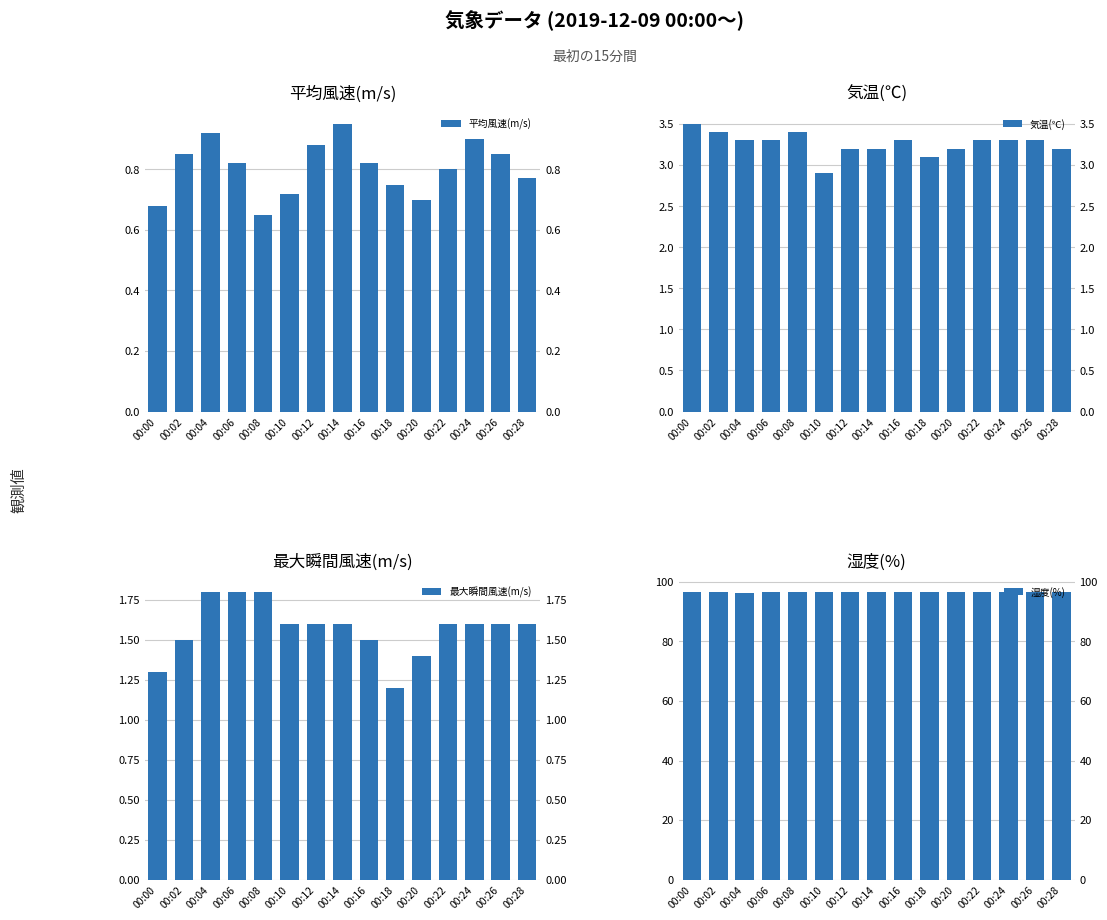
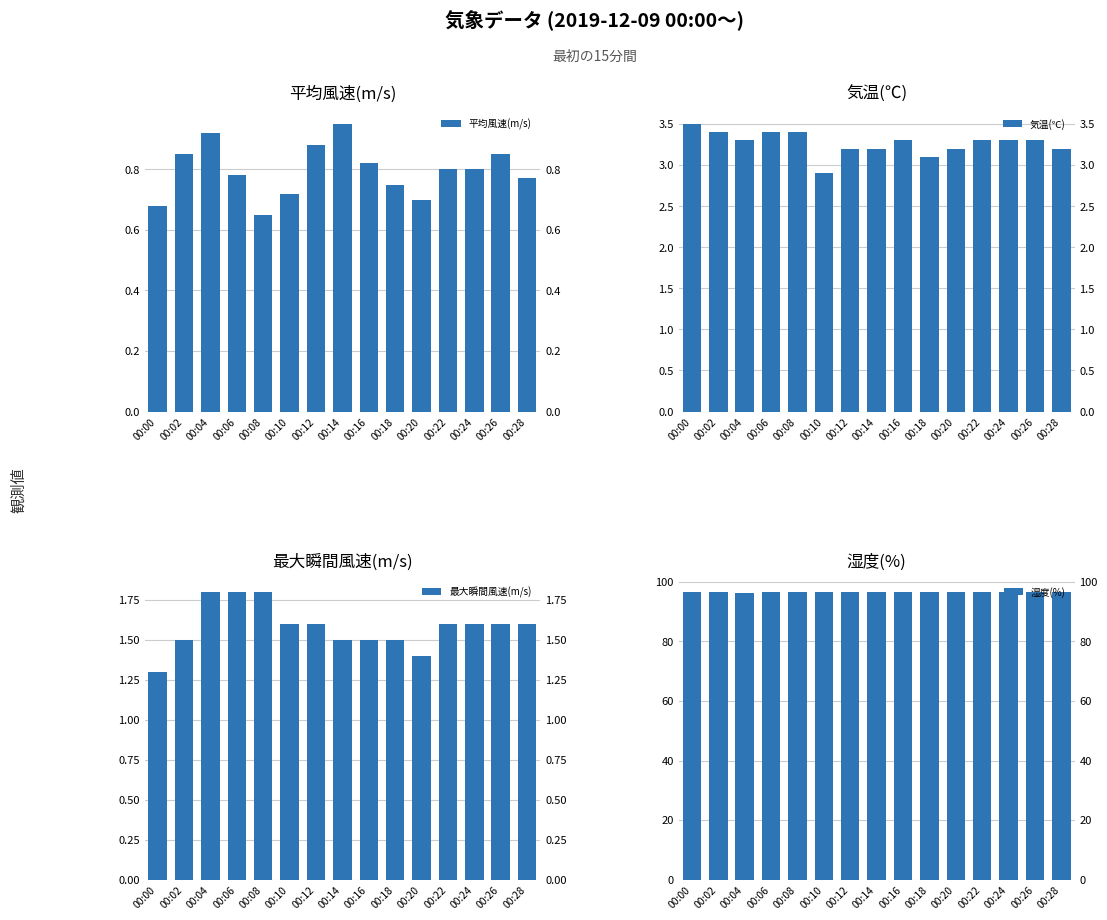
平均風速(m/s), 00:06: 0.82 -> 0.78
平均風速(m/s), 00:24: 0.9 -> 0.8
気温(℃), 00:06: 3.3 -> 3.4
最大瞬間風速(m/s), 00:14: 1.6 -> 1.5
最大瞬間風速(m/s), 00:18: 1.2 -> 1.5
